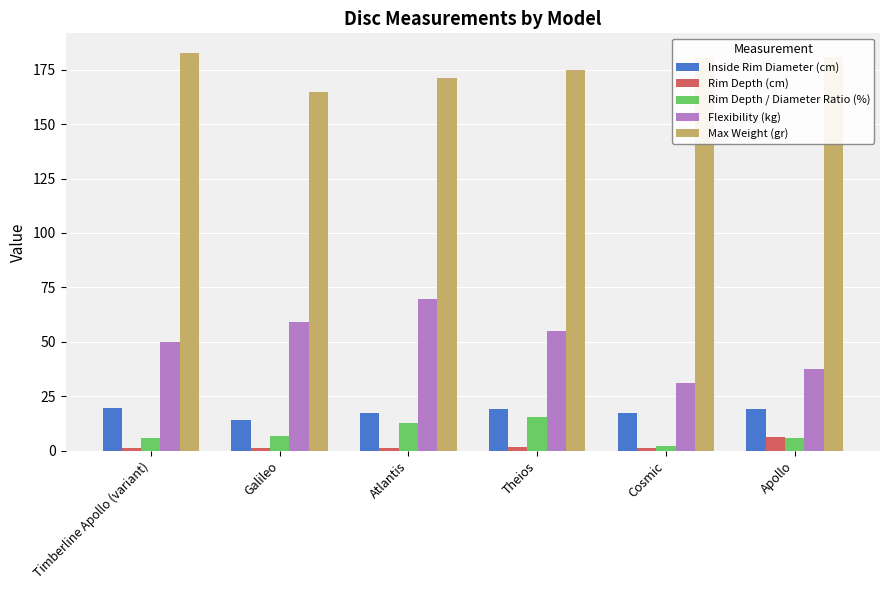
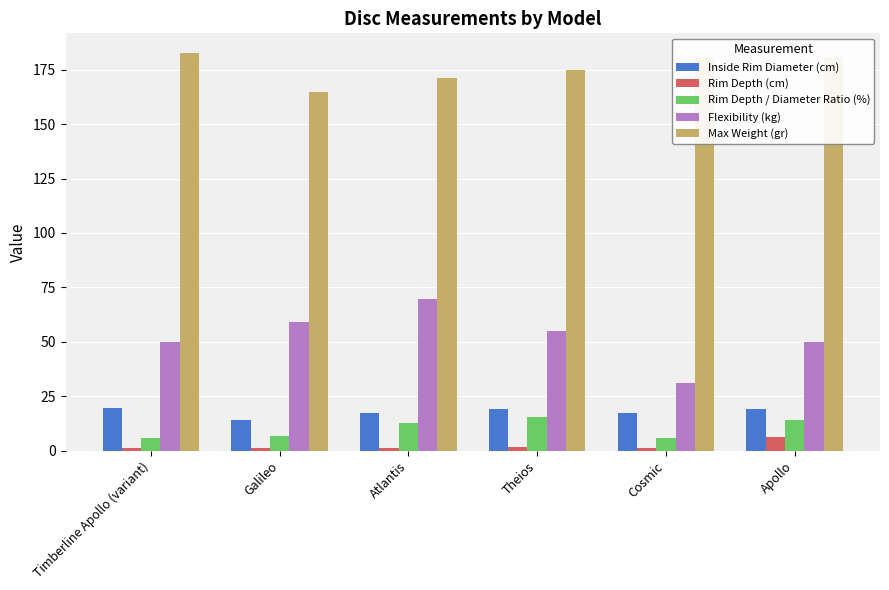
Rim Depth / Diameter Ratio (%), Cosmic: 2 -> 6
Rim Depth / Diameter Ratio (%), Apollo: 6 -> 14
Flexibility (kg), Apollo: 38 -> 50
